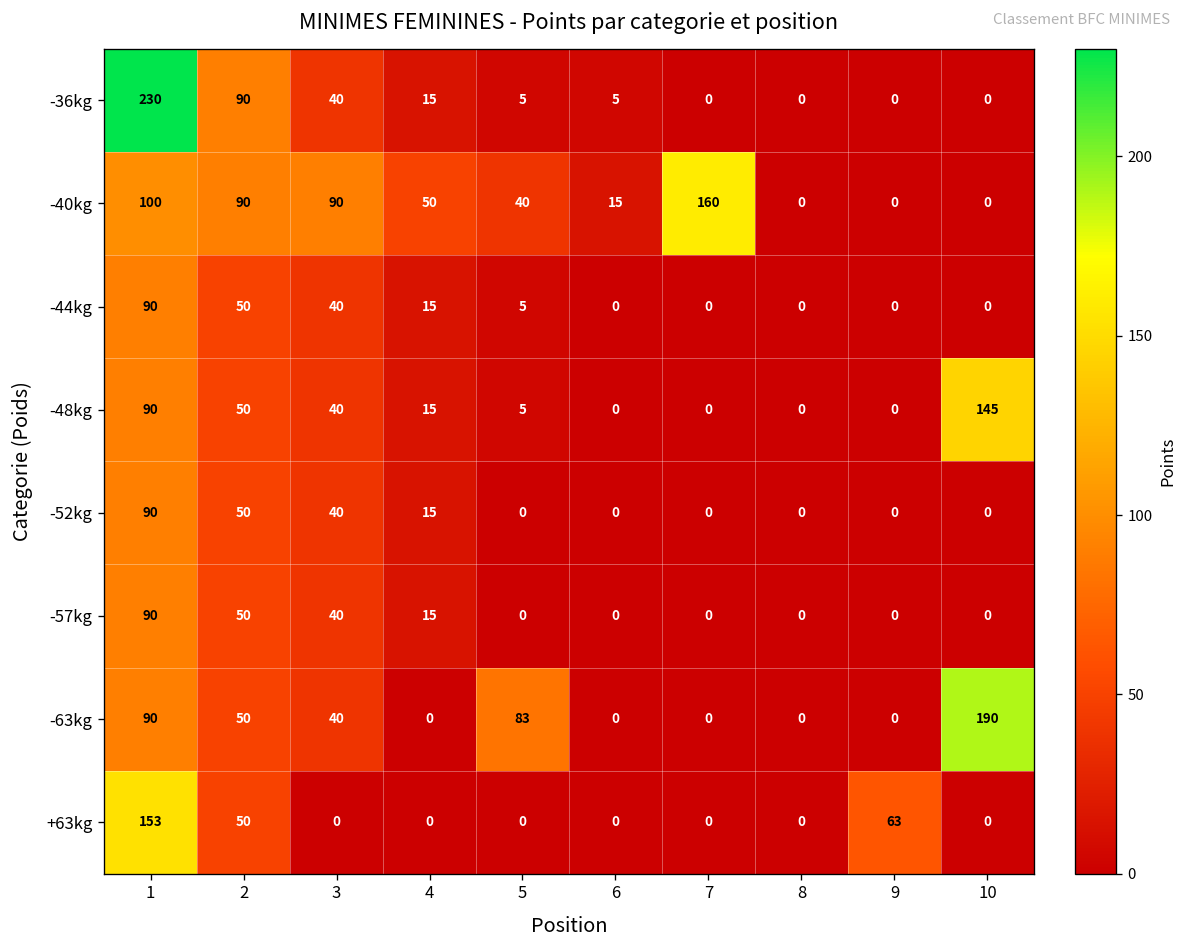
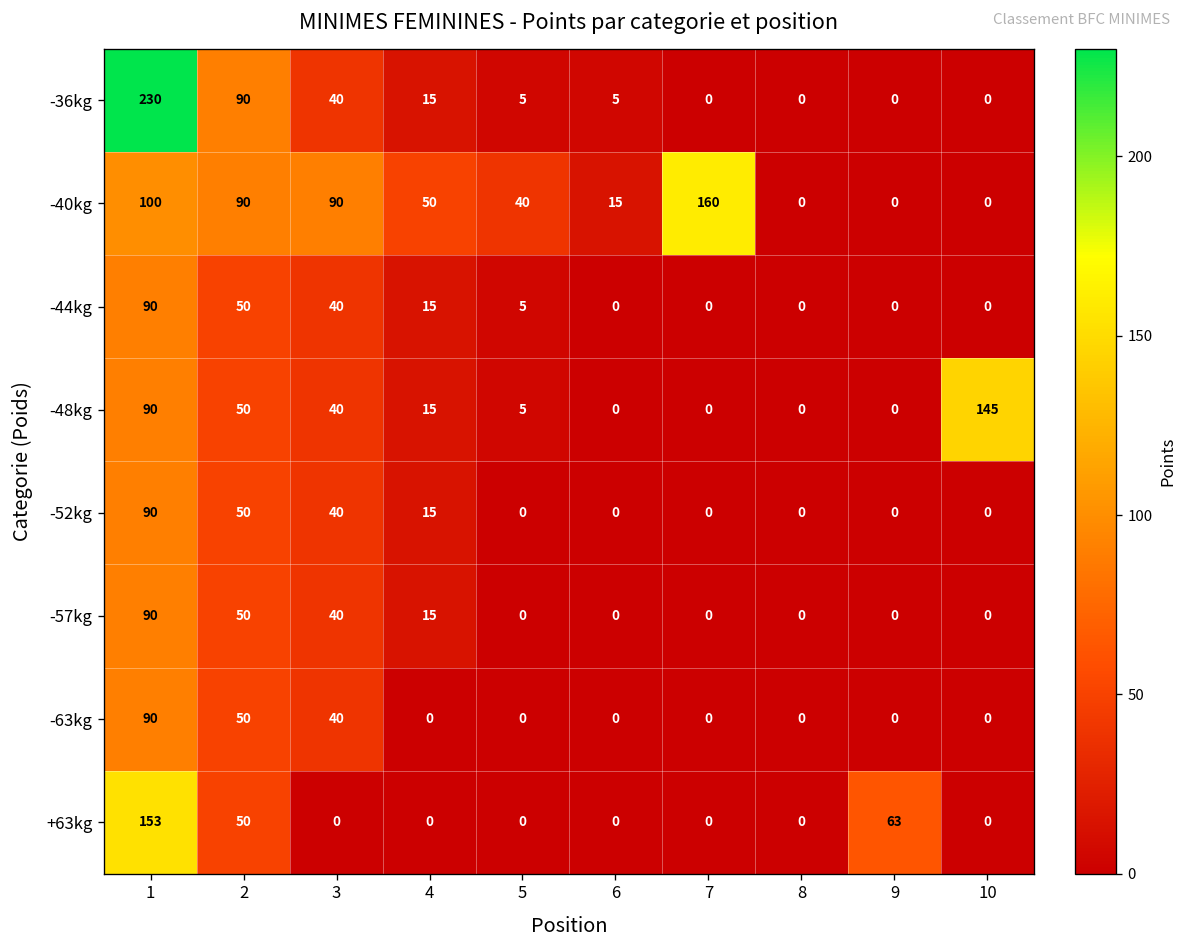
-63kg, 5: 83 -> 0
-63kg, 10: 190 -> 0
